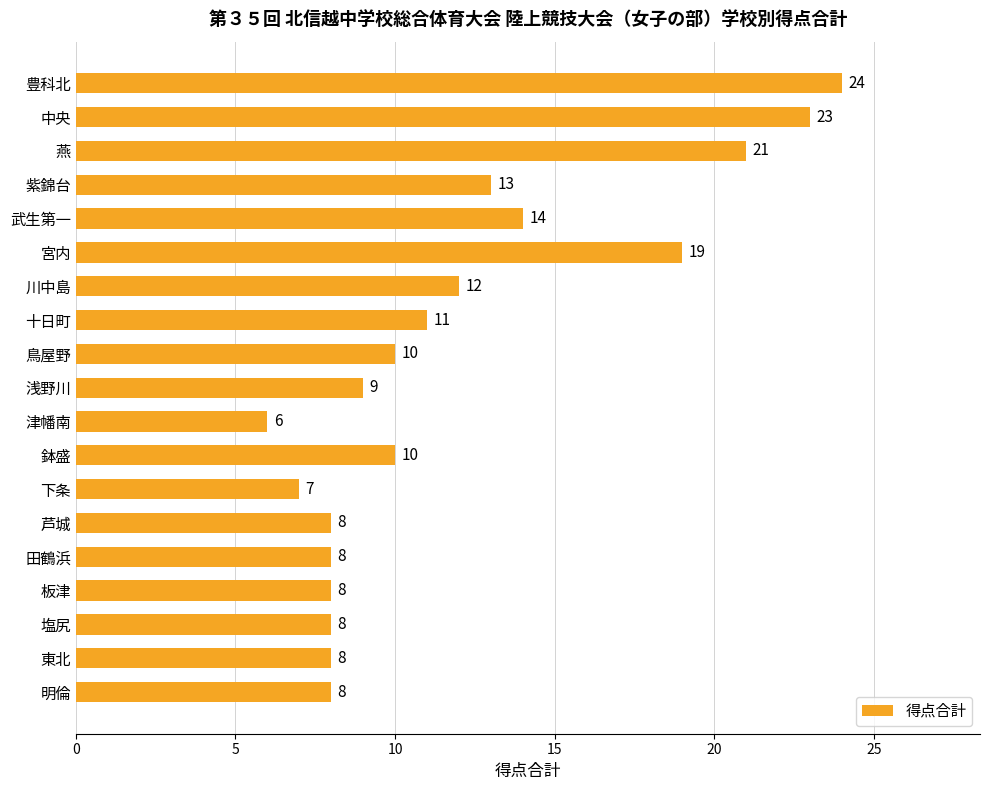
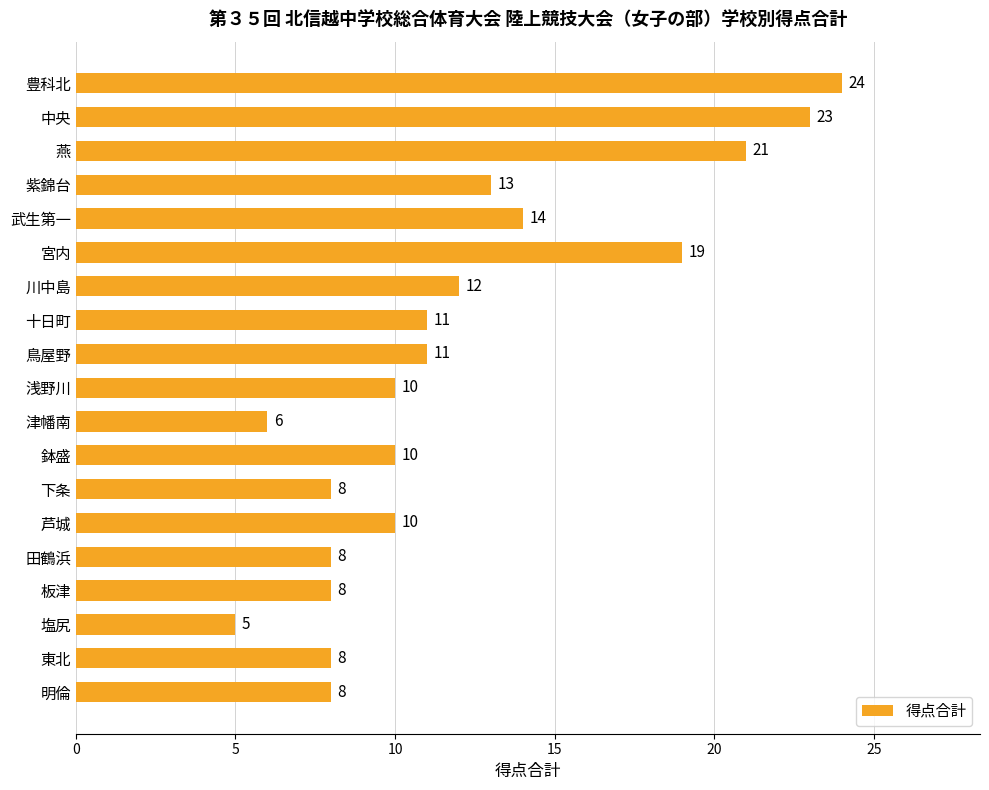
鳥屋野: 10 -> 11
浅野川: 9 -> 10
下条: 7 -> 8
芦城: 8 -> 10
塩尻: 8 -> 5
